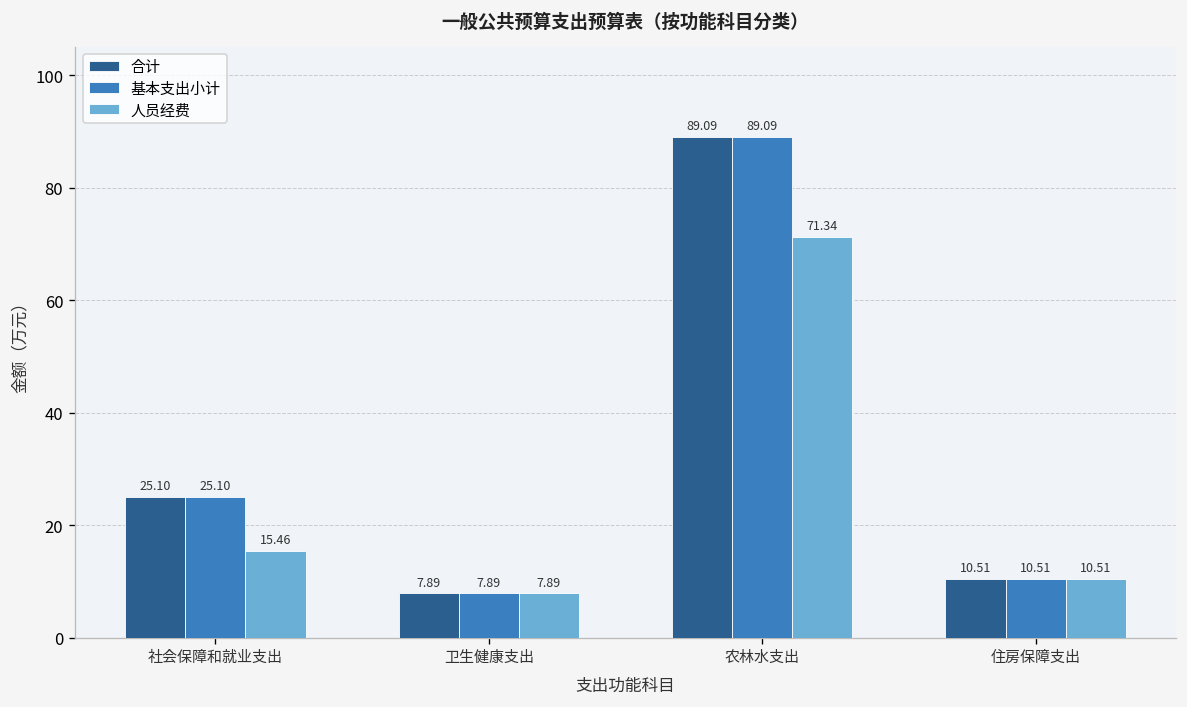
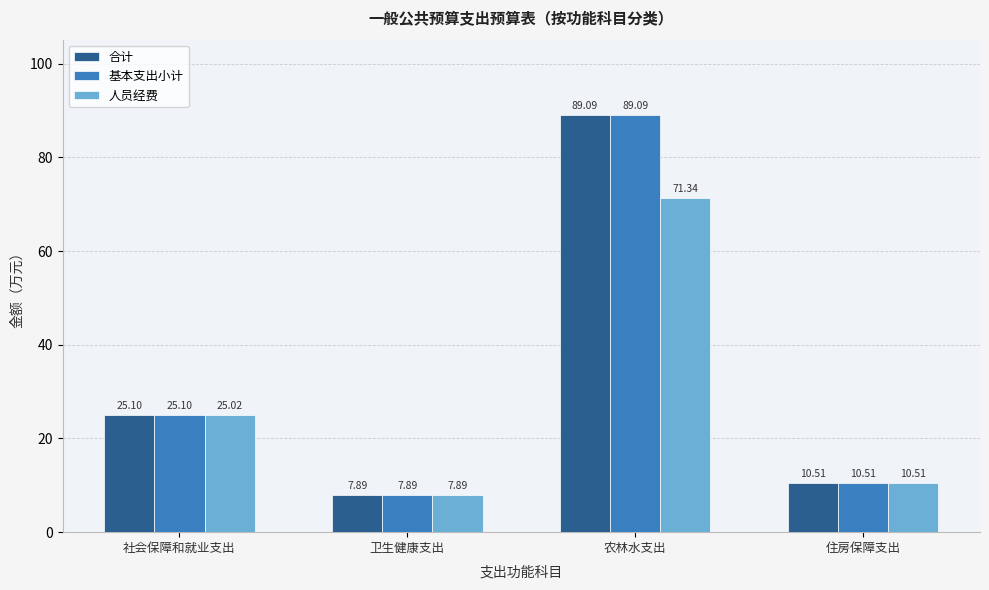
人员经费, 社会保障和就业支出: 15.46 -> 25.02
